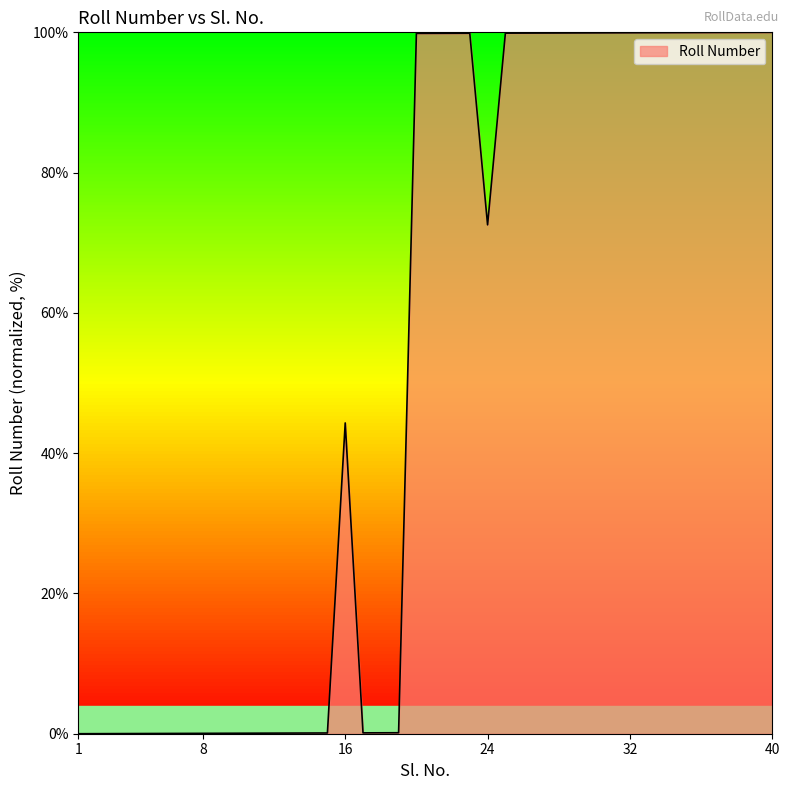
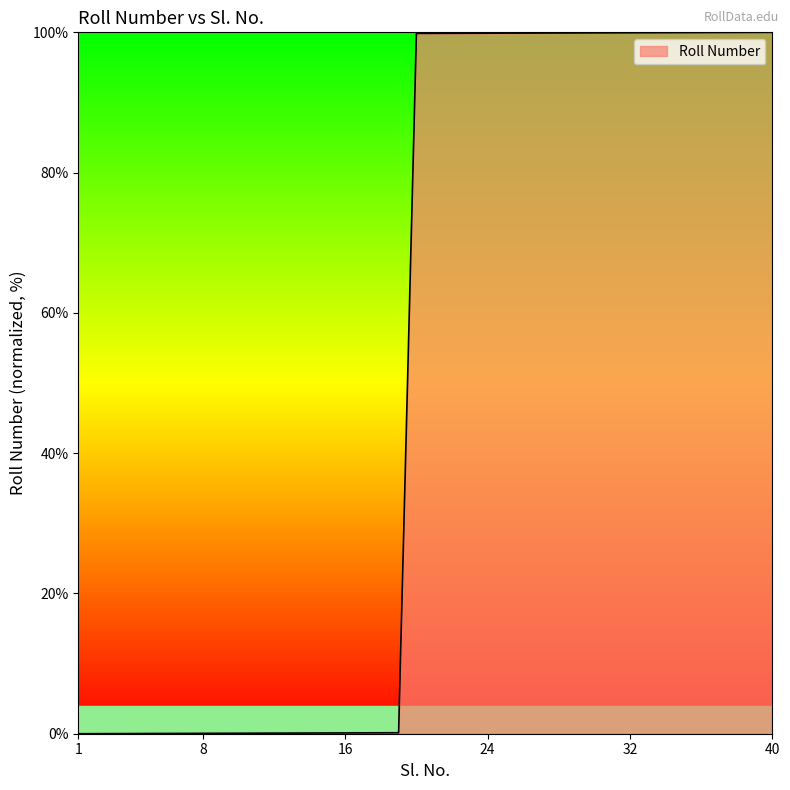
16: 44% -> 0%
24: 73% -> 100%
